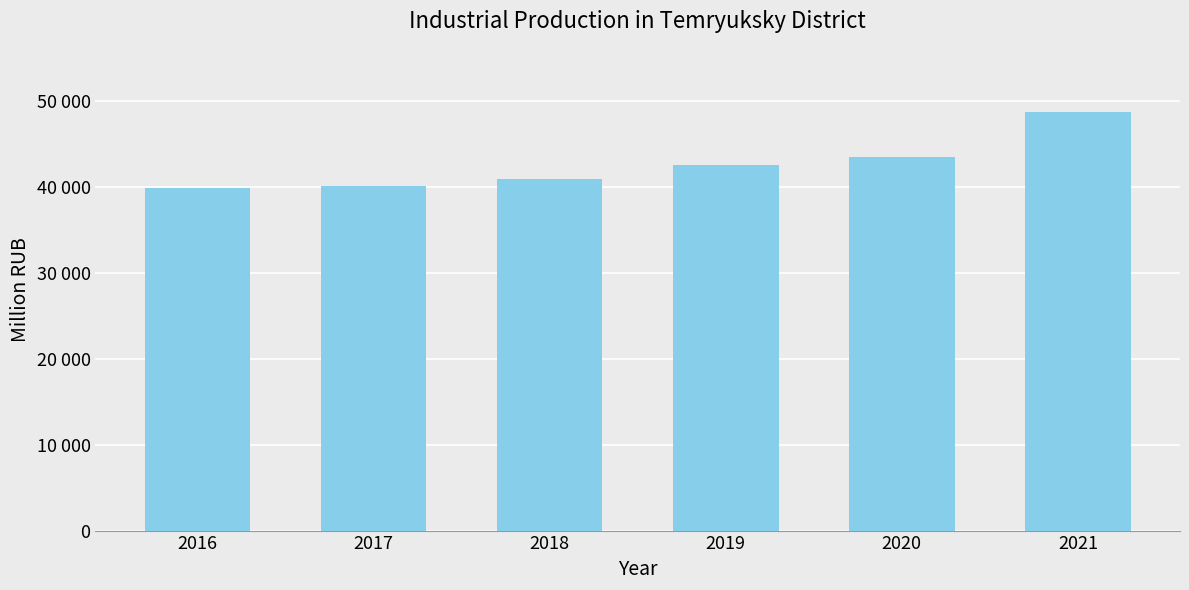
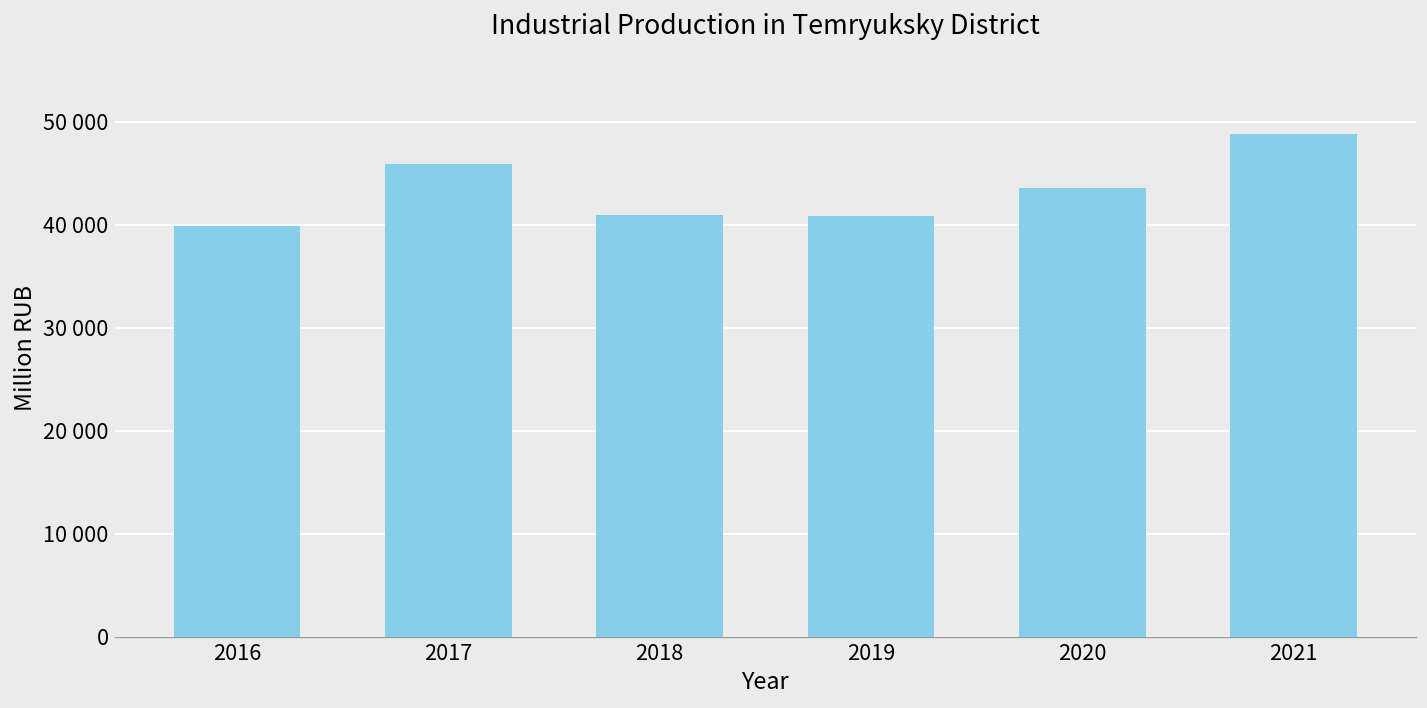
2017: 40000 -> 46000
2019: 43000 -> 41000
